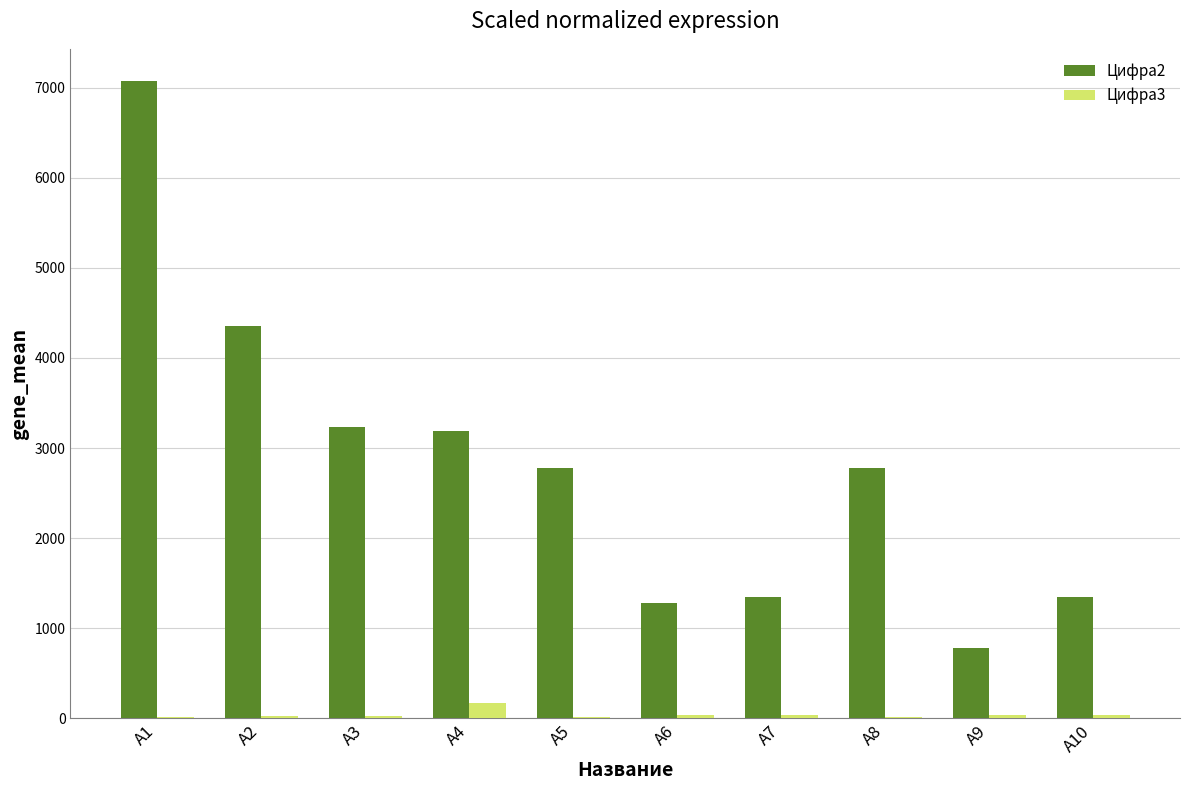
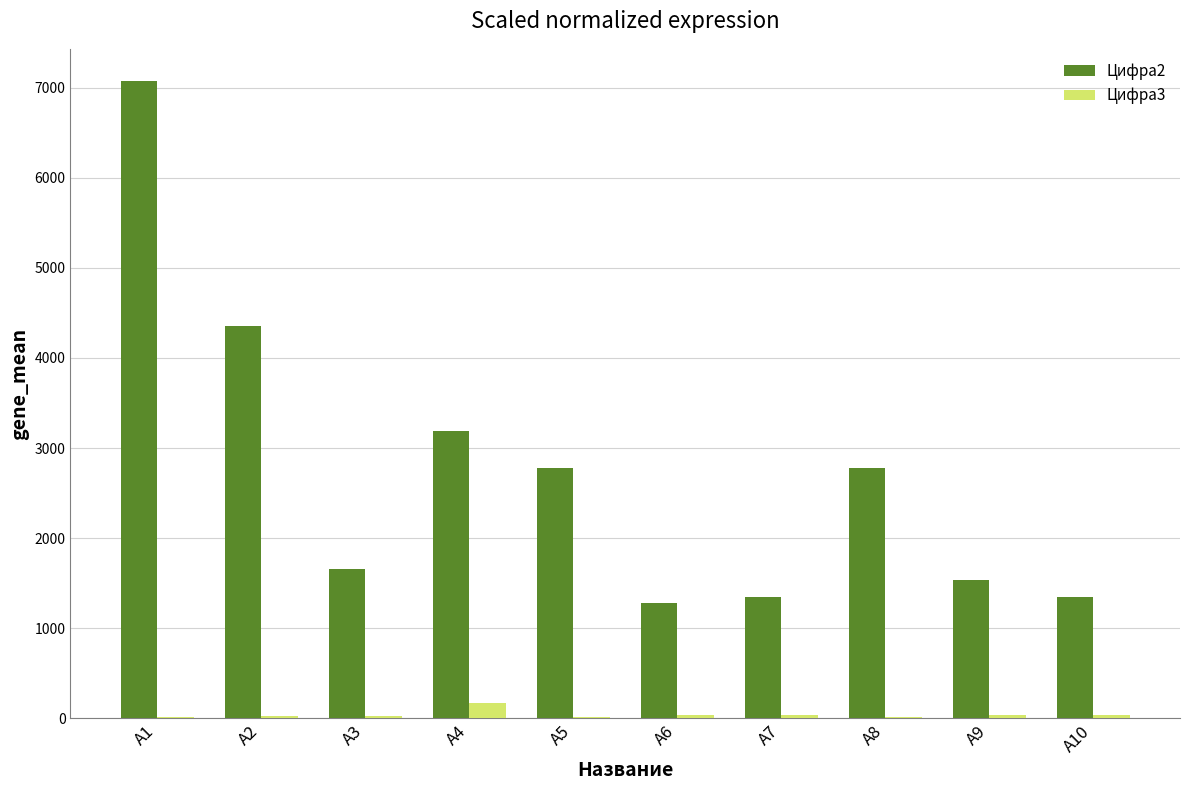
Цифра2, А3: 3200 -> 1700
Цифра2, А9: 800 -> 1500
